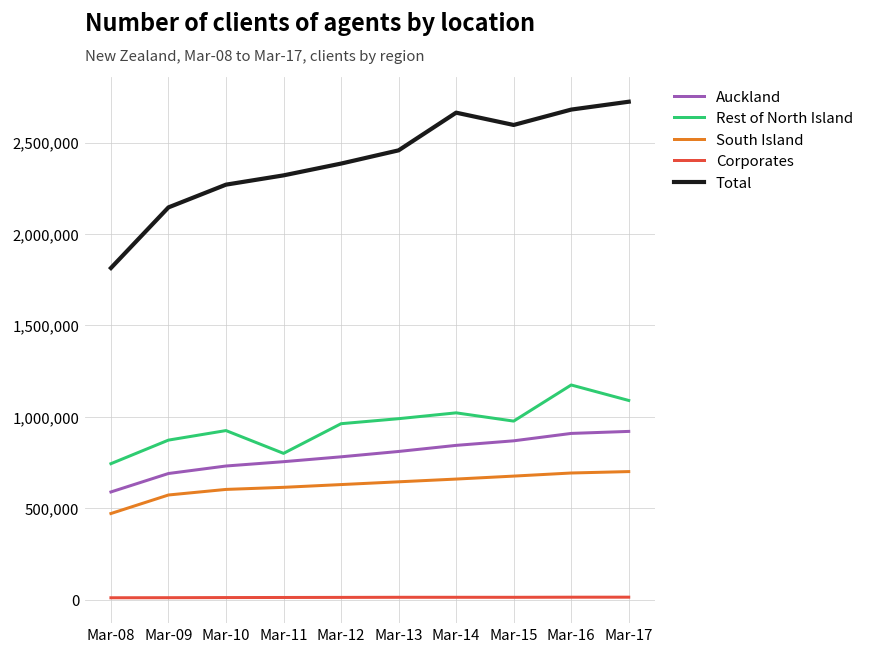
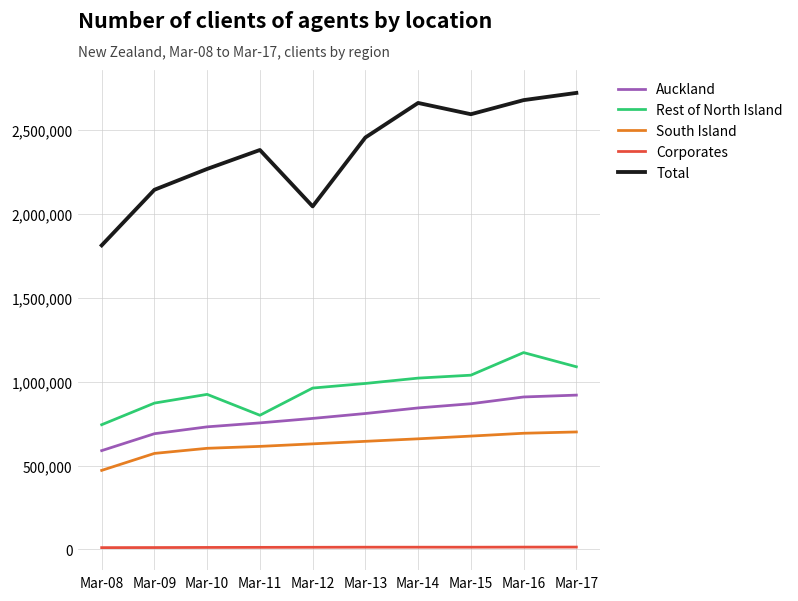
Total, Mar-11: 2,320,000 -> 2,380,000
Total, Mar-12: 2,390,000 -> 2,050,000
Rest of North Island, Mar-15: 980,000 -> 1,040,000
